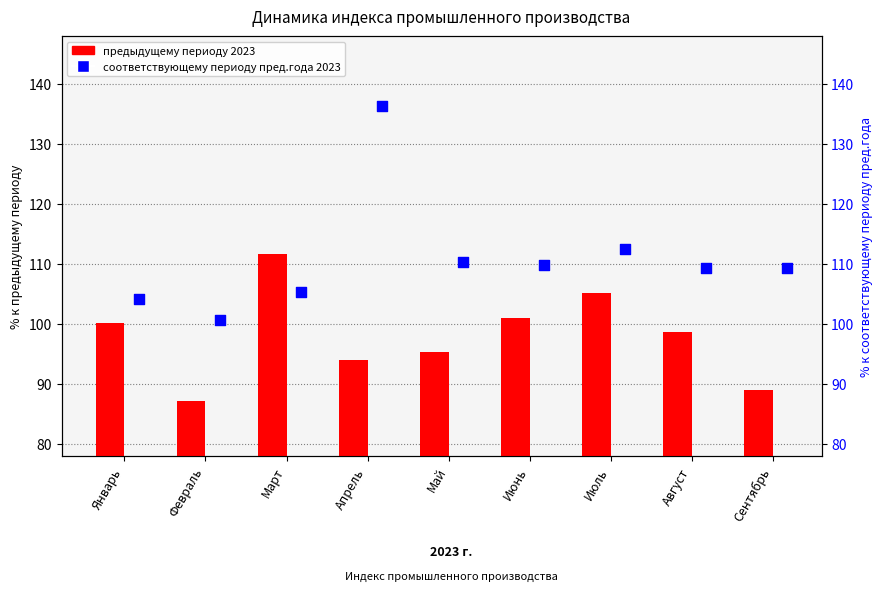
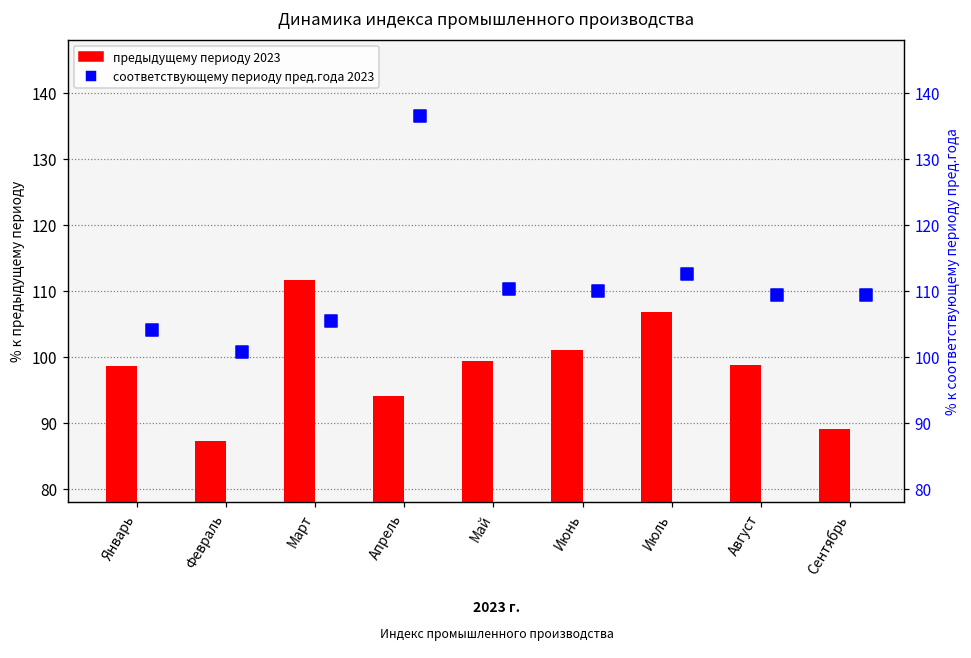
предыдущему периоду 2023, Январь: 100 -> 99
предыдущему периоду 2023, Май: 95 -> 99
предыдущему периоду 2023, Июль: 105 -> 107
